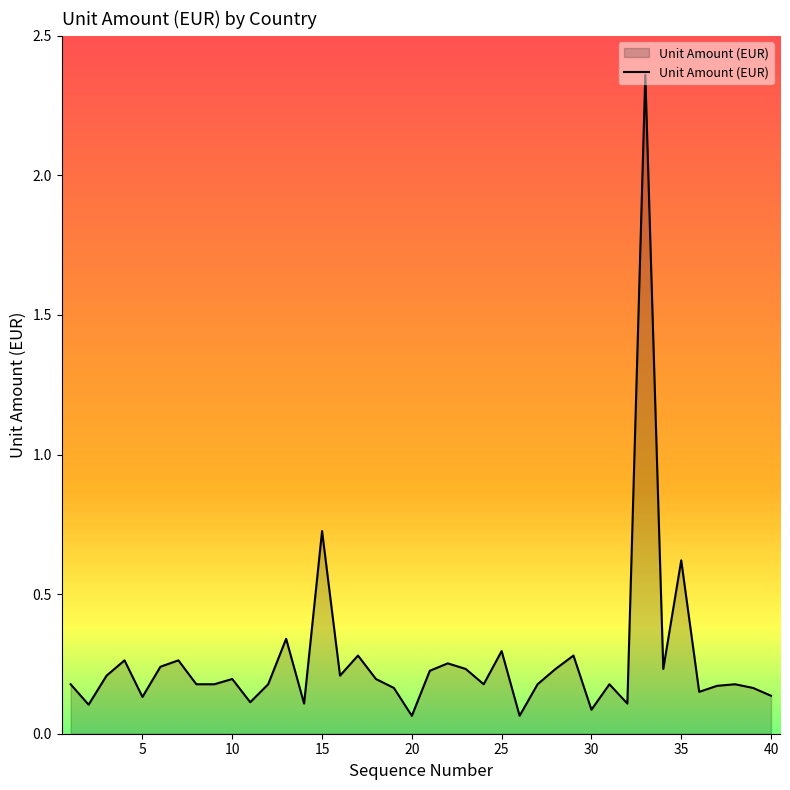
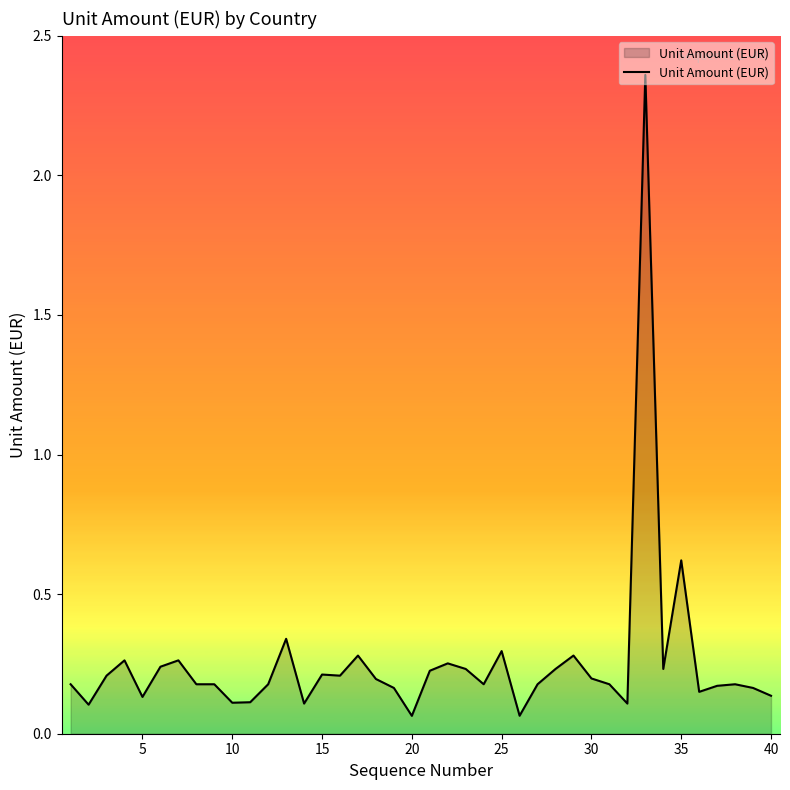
10: 0.20 -> 0.11
15: 0.73 -> 0.21
30: 0.09 -> 0.20
